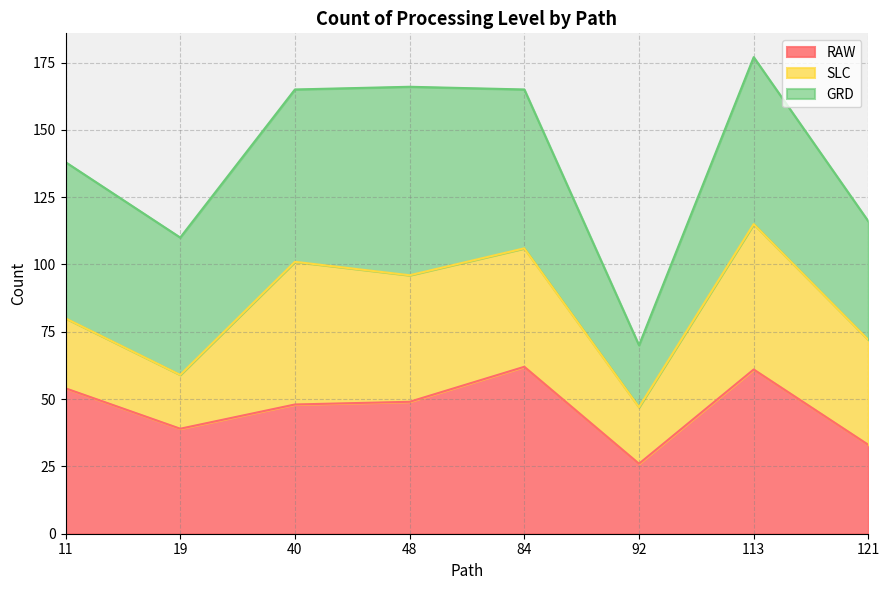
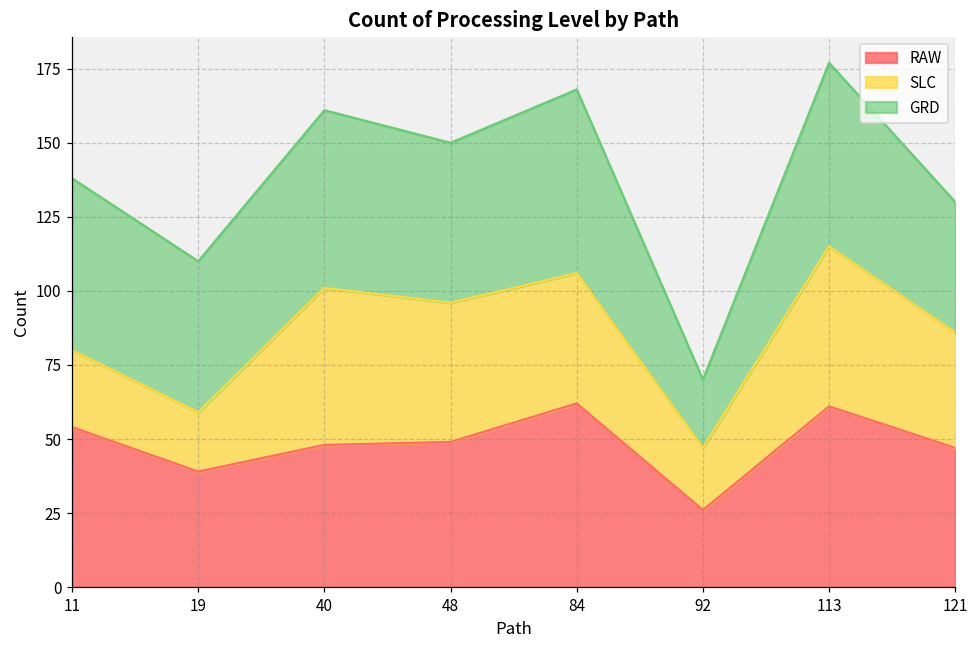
GRD, 40: 64 -> 60
GRD, 48: 70 -> 54
GRD, 84: 59 -> 62
RAW, 121: 33 -> 47
